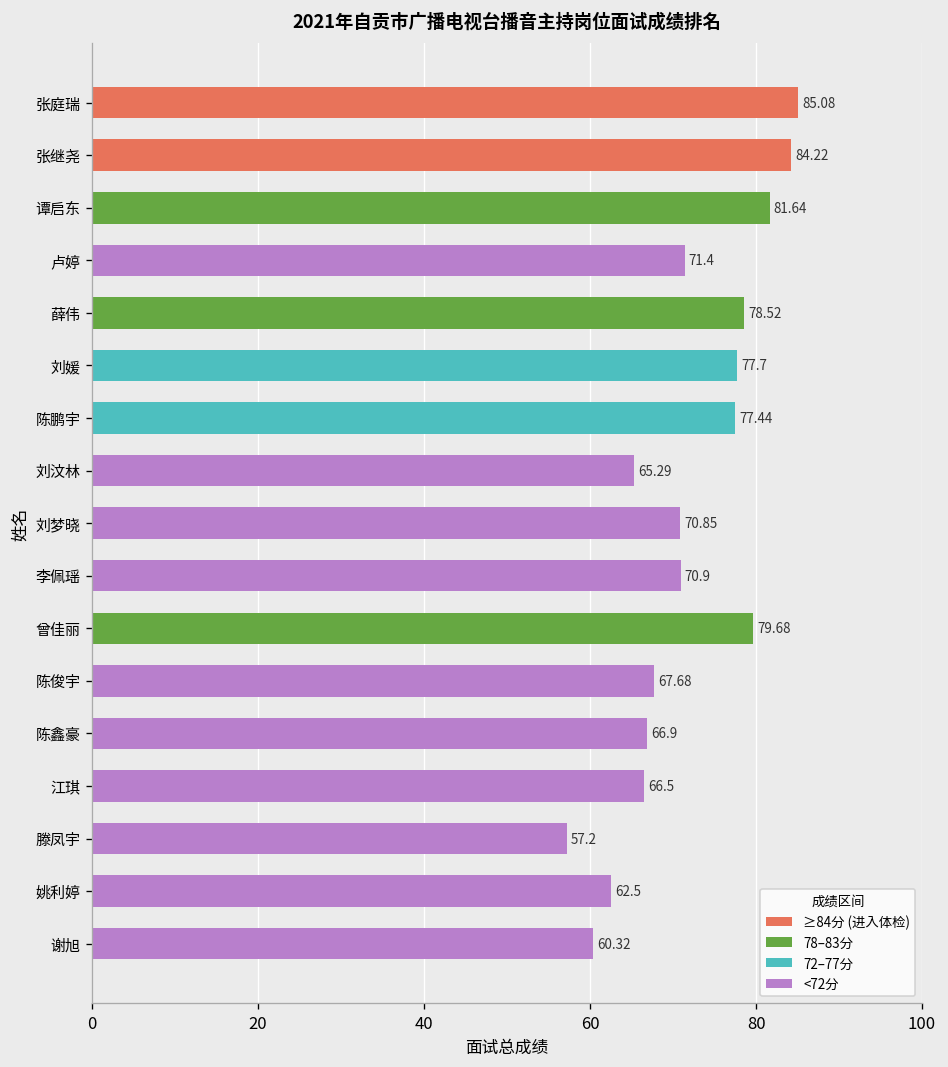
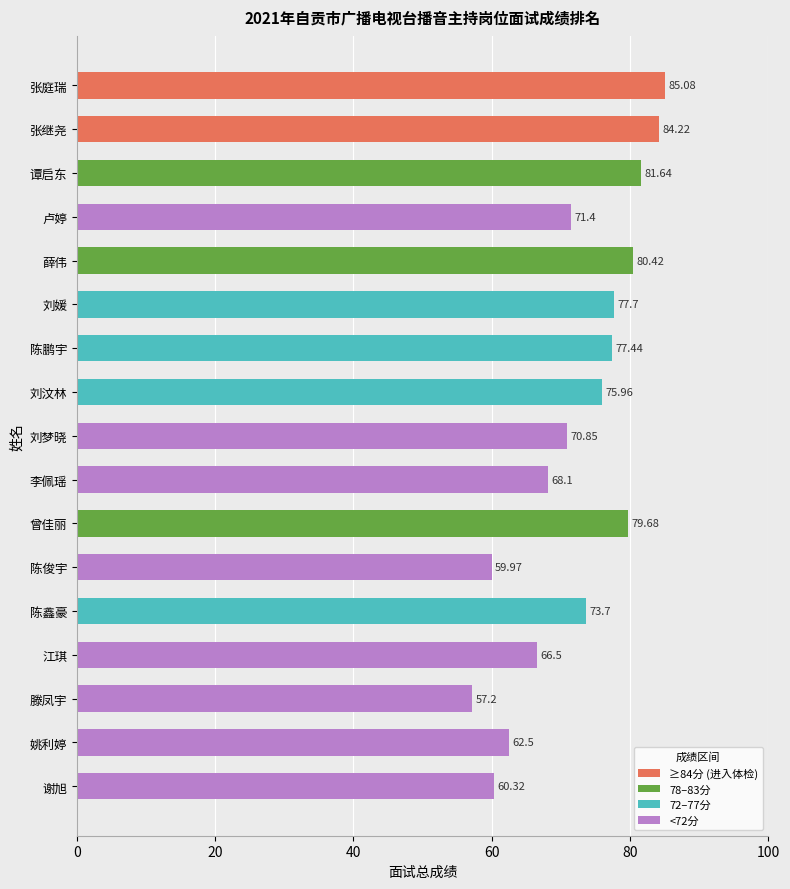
薛伟: 78.52 -> 80.42
刘汶林: 65.29 -> 75.96
李佩瑶: 70.9 -> 68.1
陈俊宇: 67.68 -> 59.97
陈鑫豪: 66.9 -> 73.7
